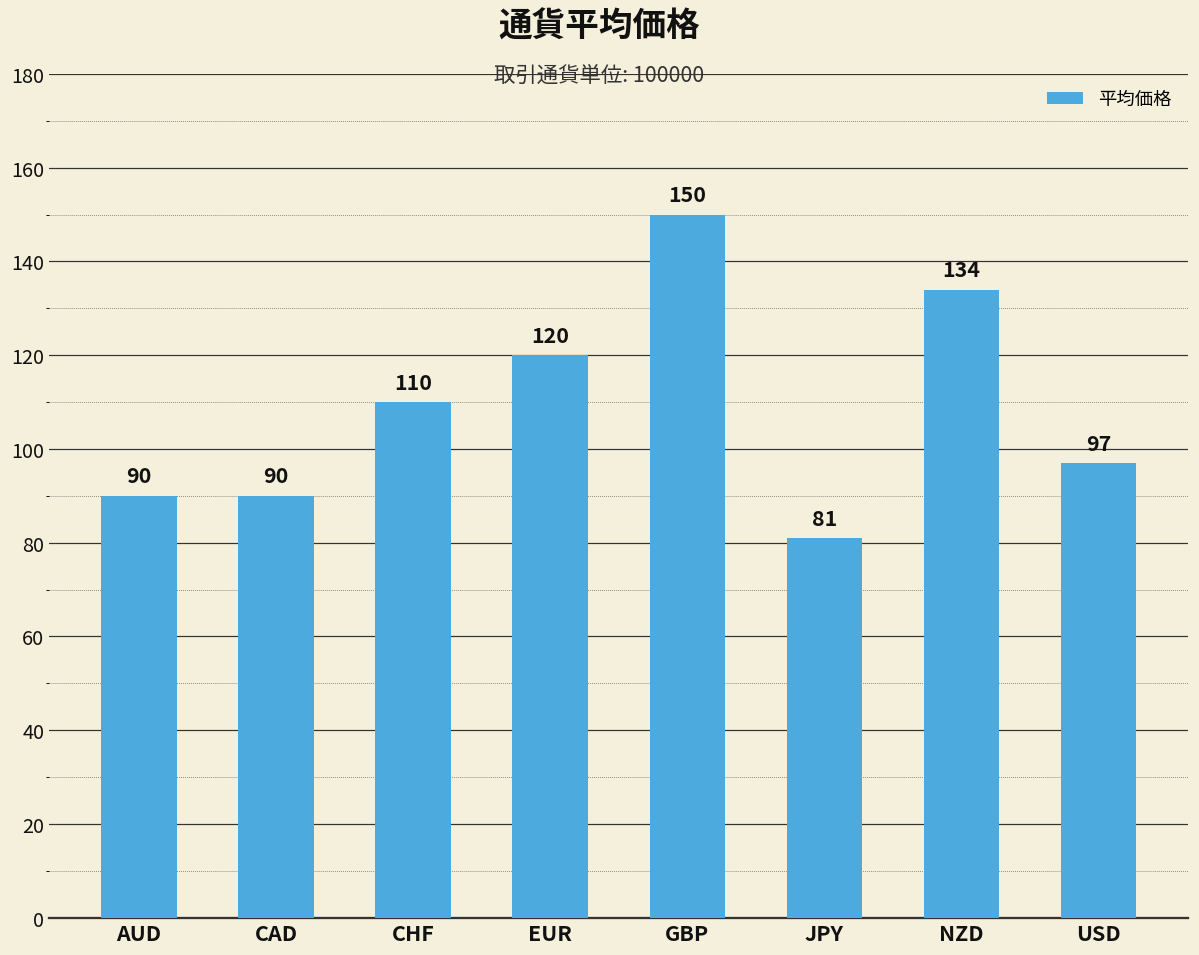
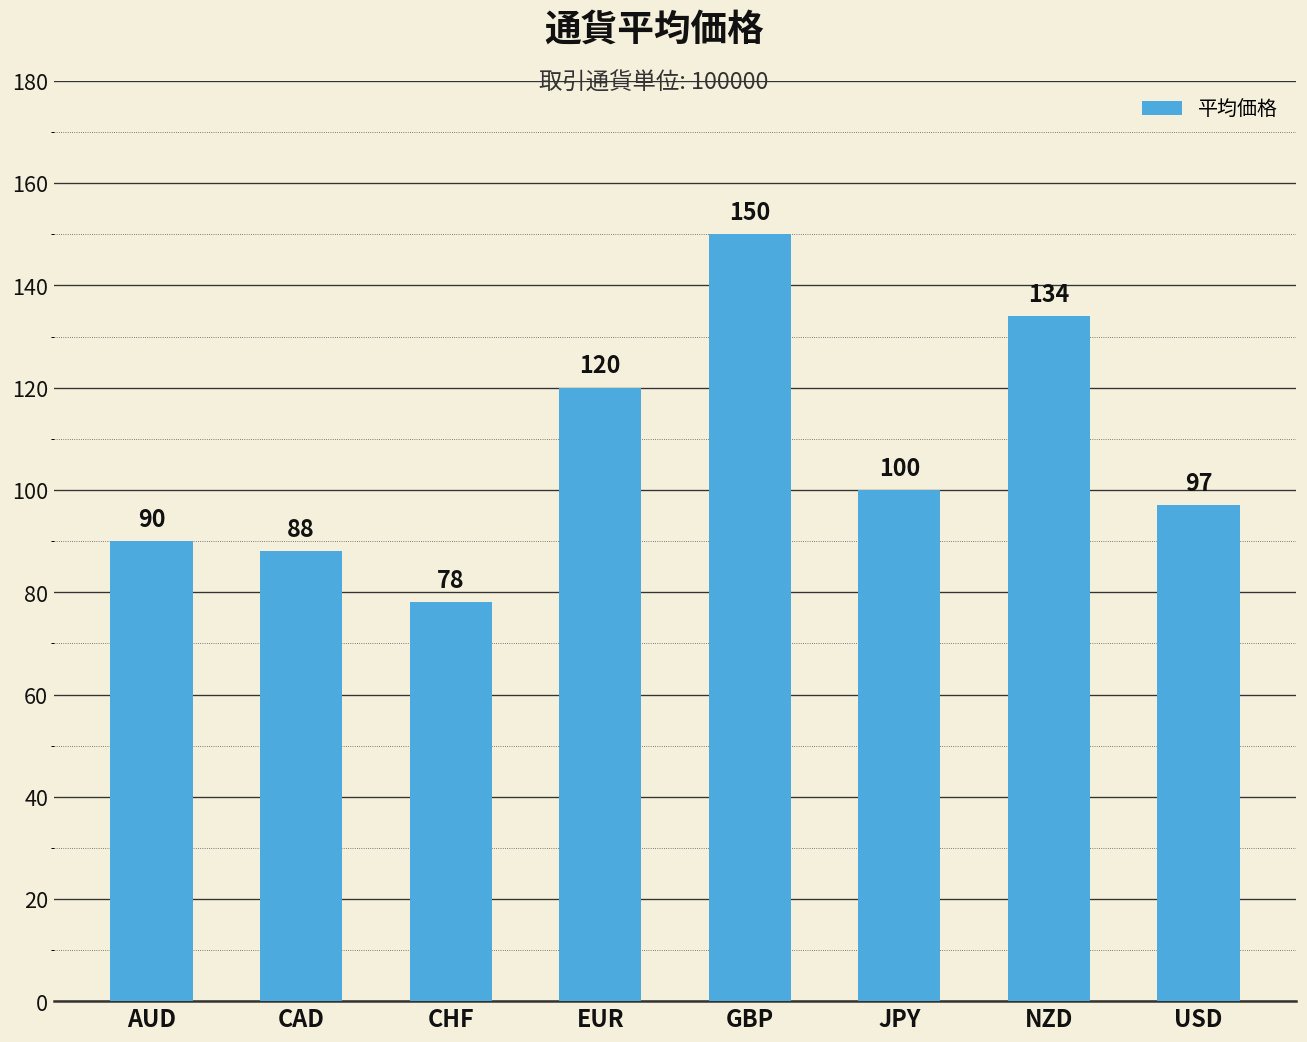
CAD: 90 -> 88
CHF: 110 -> 78
JPY: 81 -> 100
